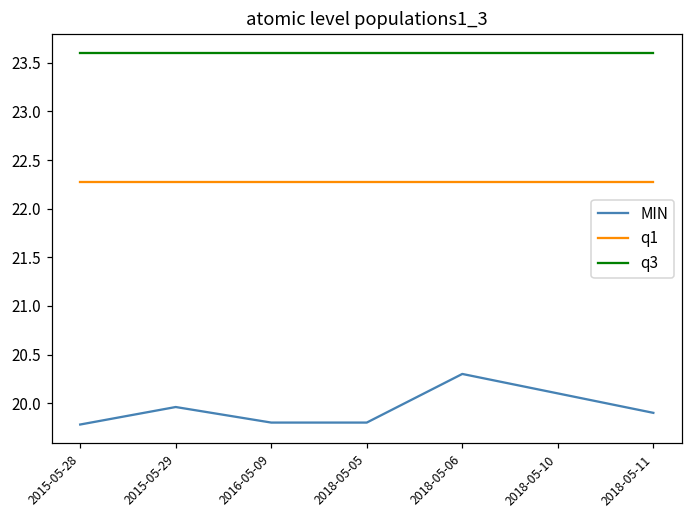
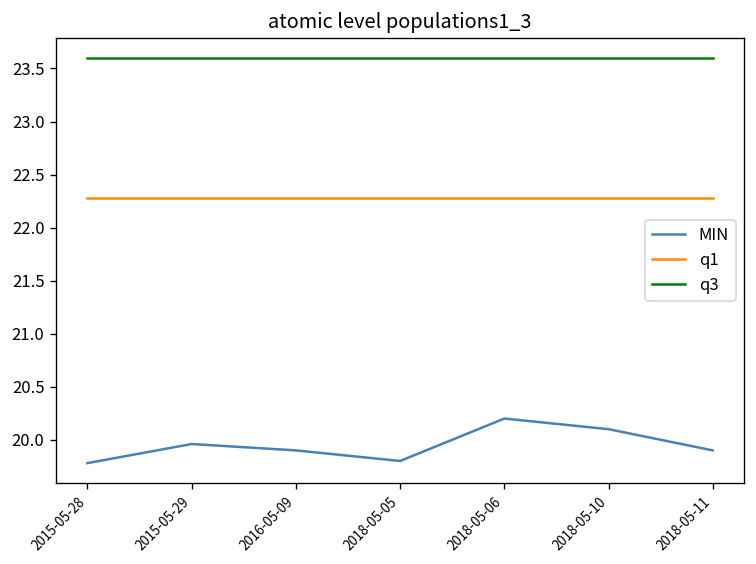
MIN, 2016-05-09: 19.8 -> 19.9
MIN, 2018-05-06: 20.3 -> 20.2
